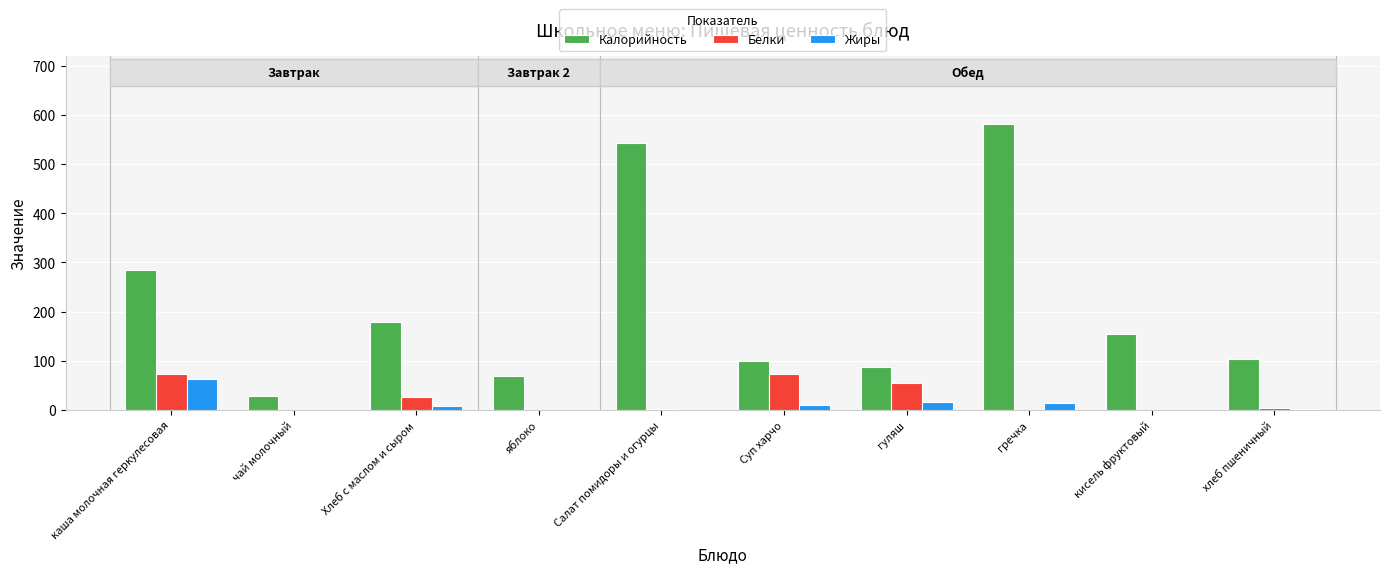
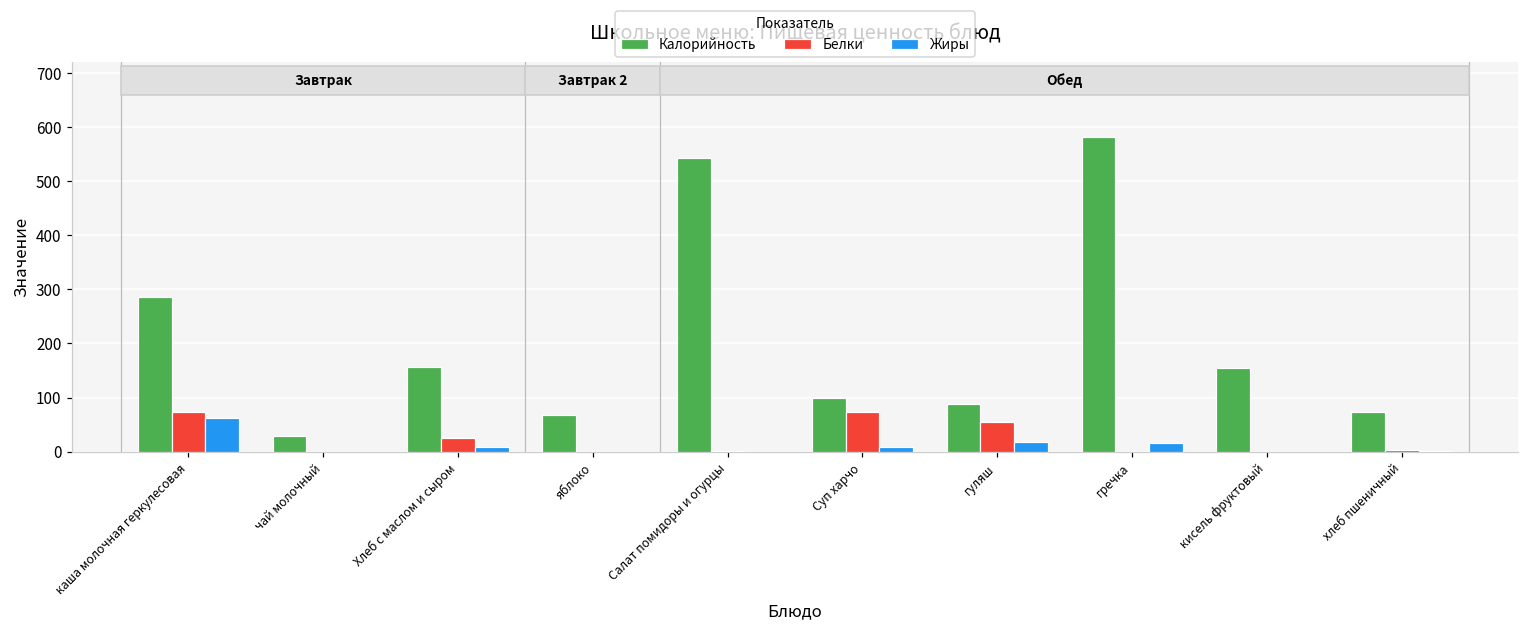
Калорийность, Хлеб с маслом и сыром: 180 -> 160
Калорийность, хлеб пшеничный: 100 -> 70
